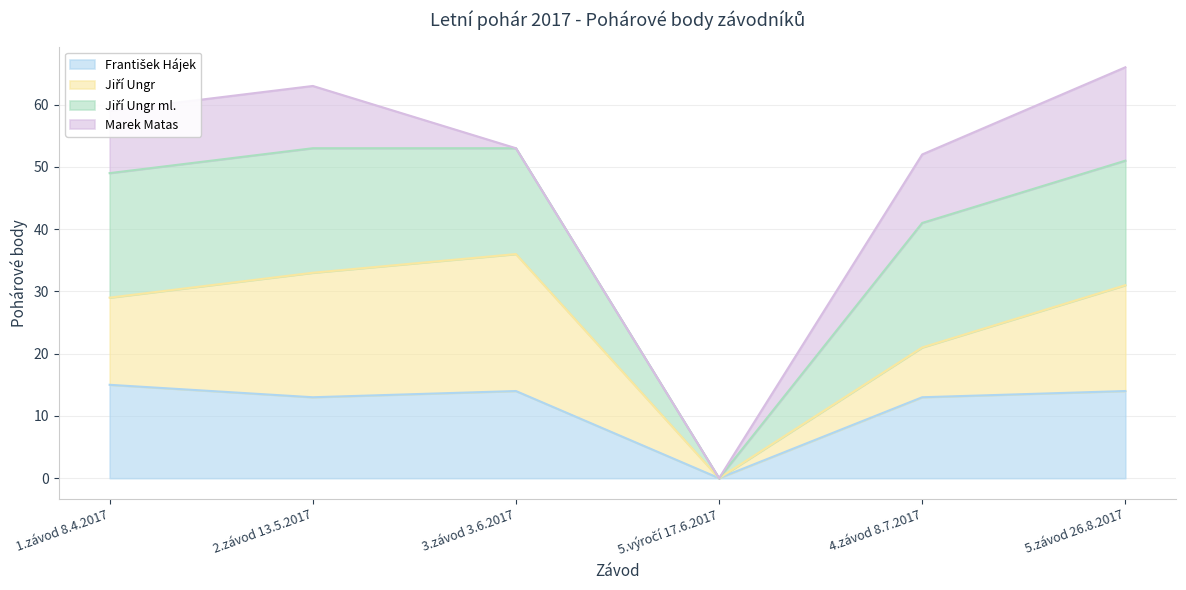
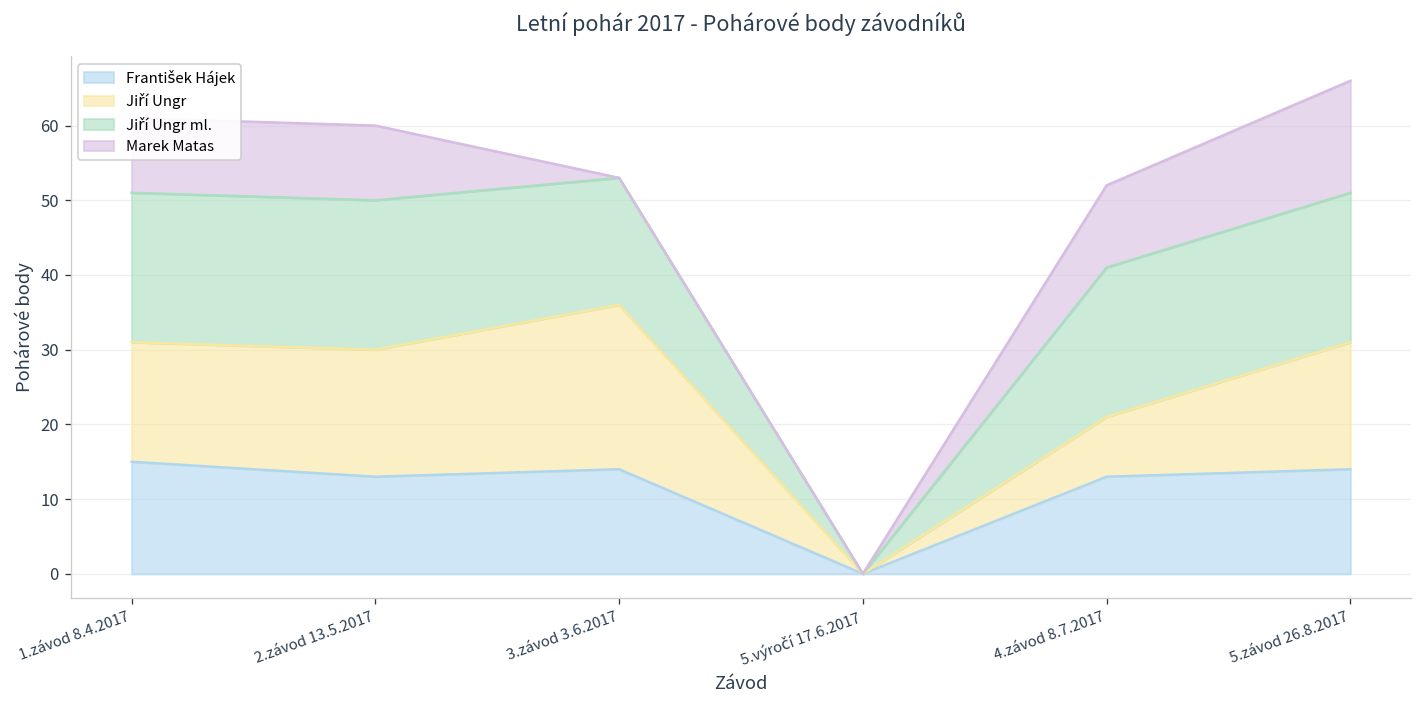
Jiří Ungr, 1.závod 8.4.2017: 14 -> 16
Jiří Ungr, 2.závod 13.5.2017: 20 -> 17
